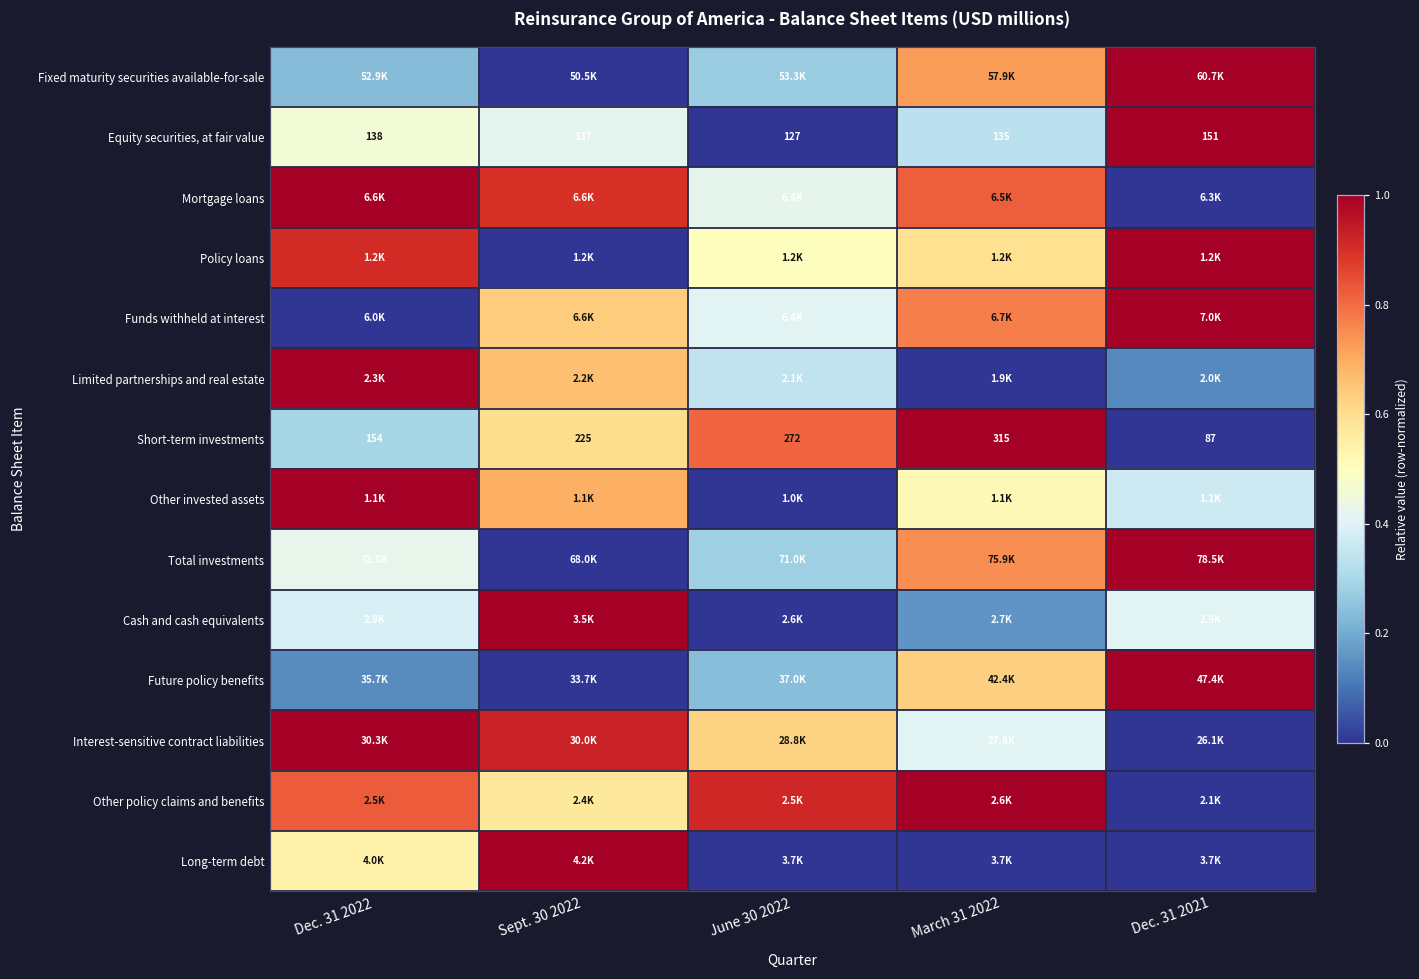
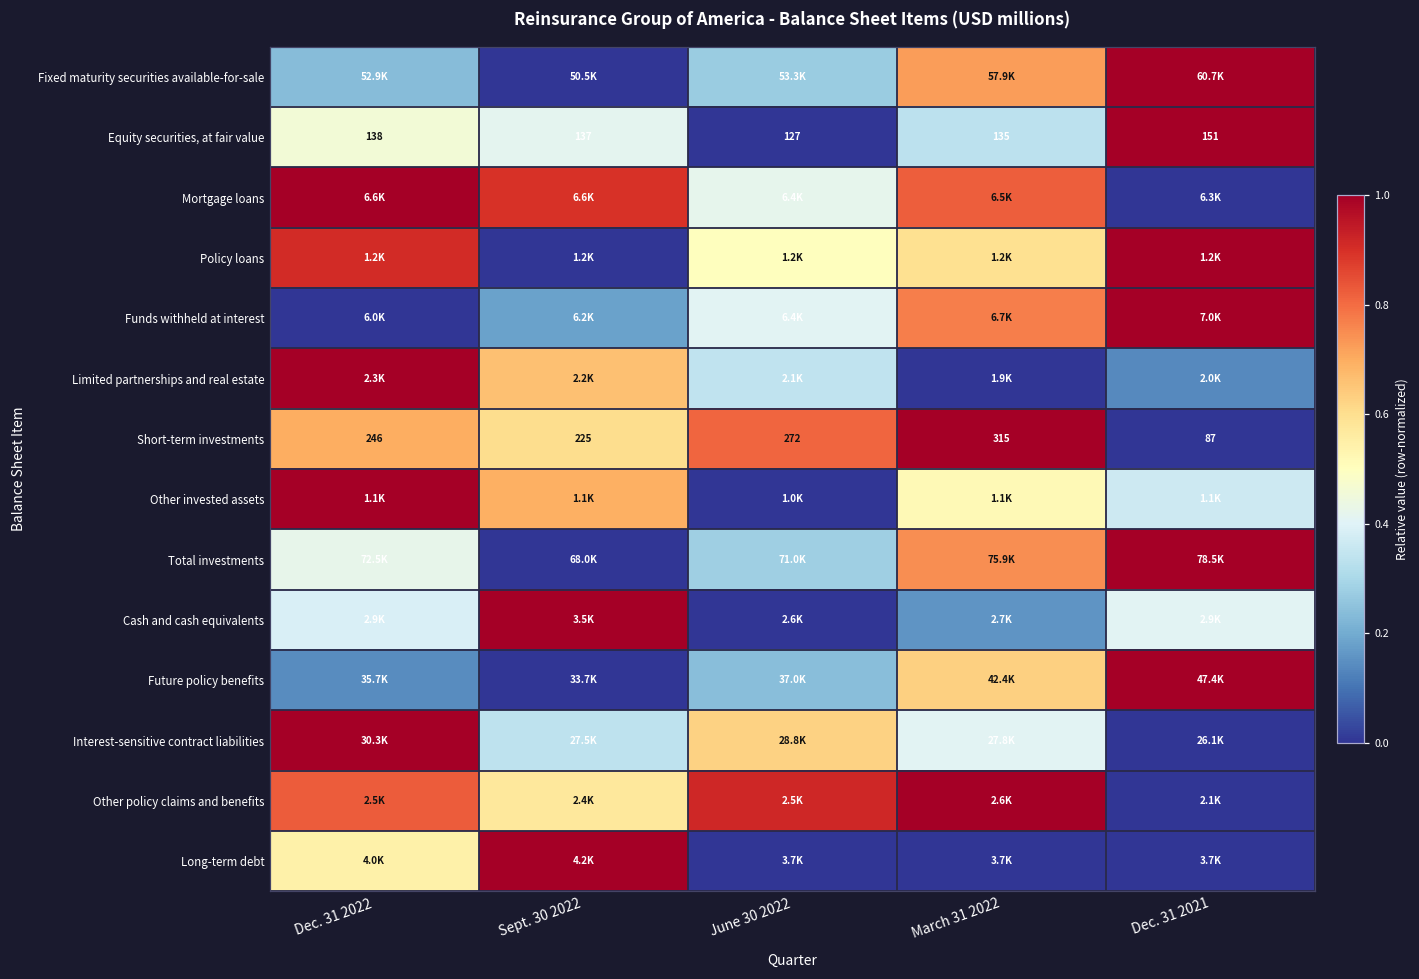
Funds withheld at interest, Sept. 30 2022: 6.6K -> 6.2K
Short-term investments, Dec. 31 2022: 154 -> 246
Interest-sensitive contract liabilities, Sept. 30 2022: 30.0K -> 27.5K
